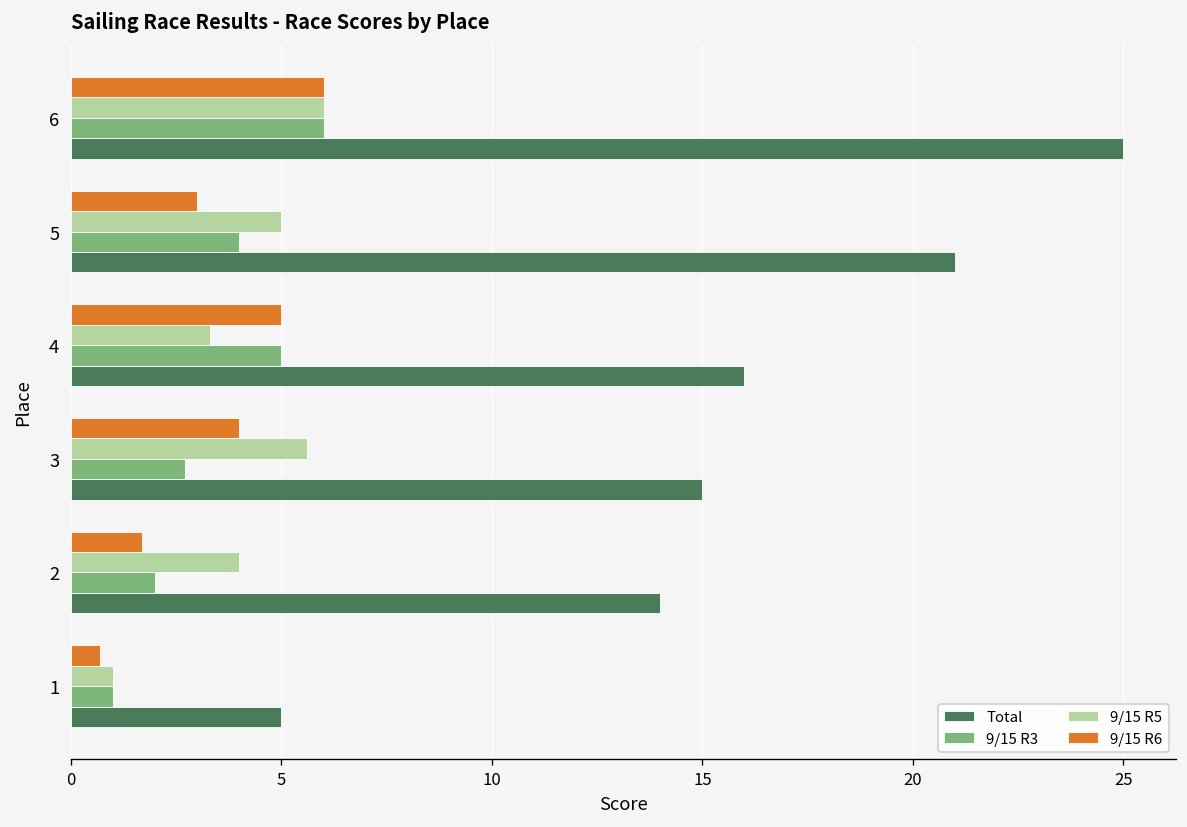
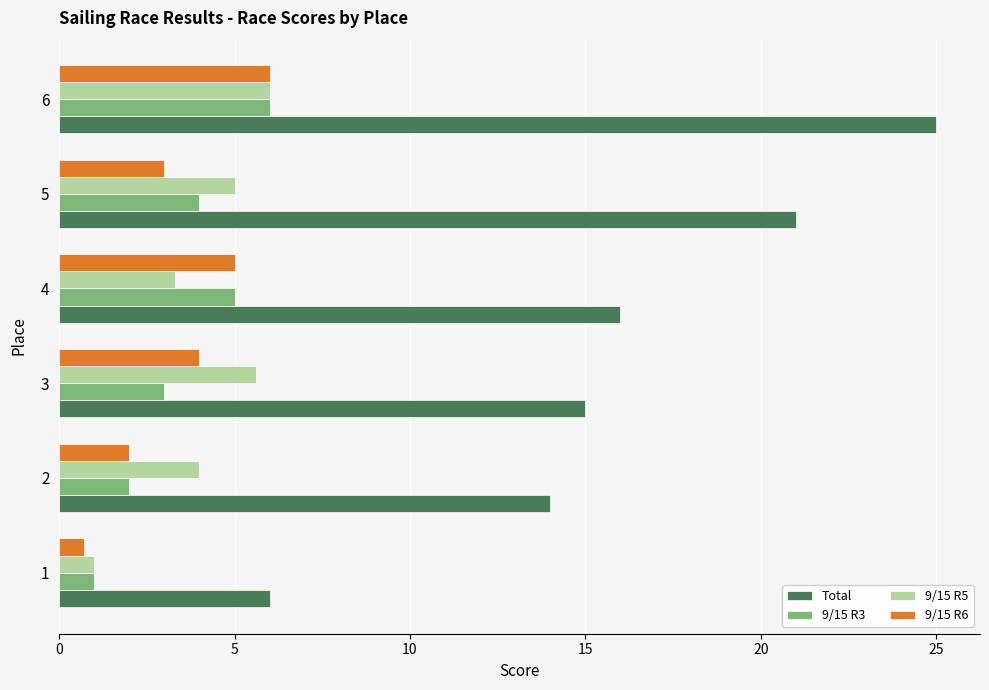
9/15 R3, 3: 2.7 -> 3.0
9/15 R6, 2: 1.7 -> 2.0
Total, 1: 5 -> 6
